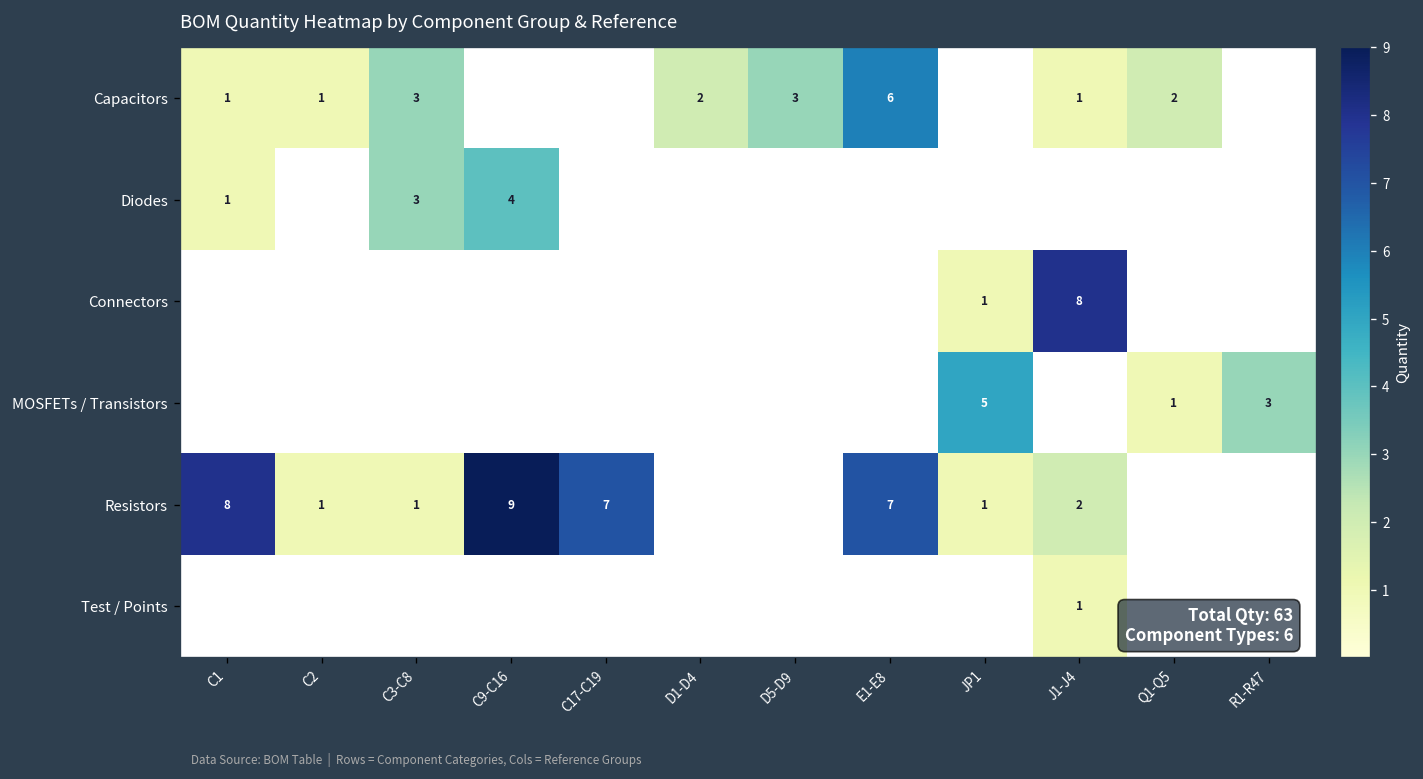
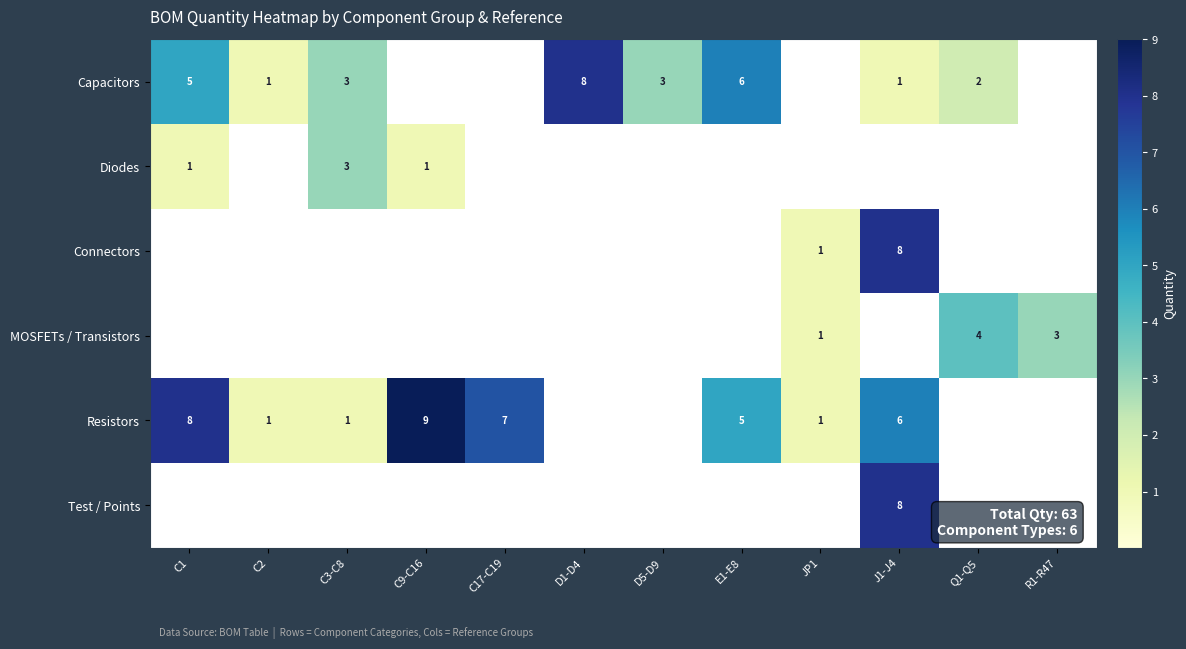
Capacitors, C1: 1 -> 5
Capacitors, D1-D4: 2 -> 8
Diodes, C9-C16: 4 -> 1
MOSFETs / Transistors, JP1: 5 -> 1
MOSFETs / Transistors, Q1-Q5: 1 -> 4
Resistors, E1-E8: 7 -> 5
Resistors, J1-J4: 2 -> 6
Test / Points, J1-J4: 1 -> 8
